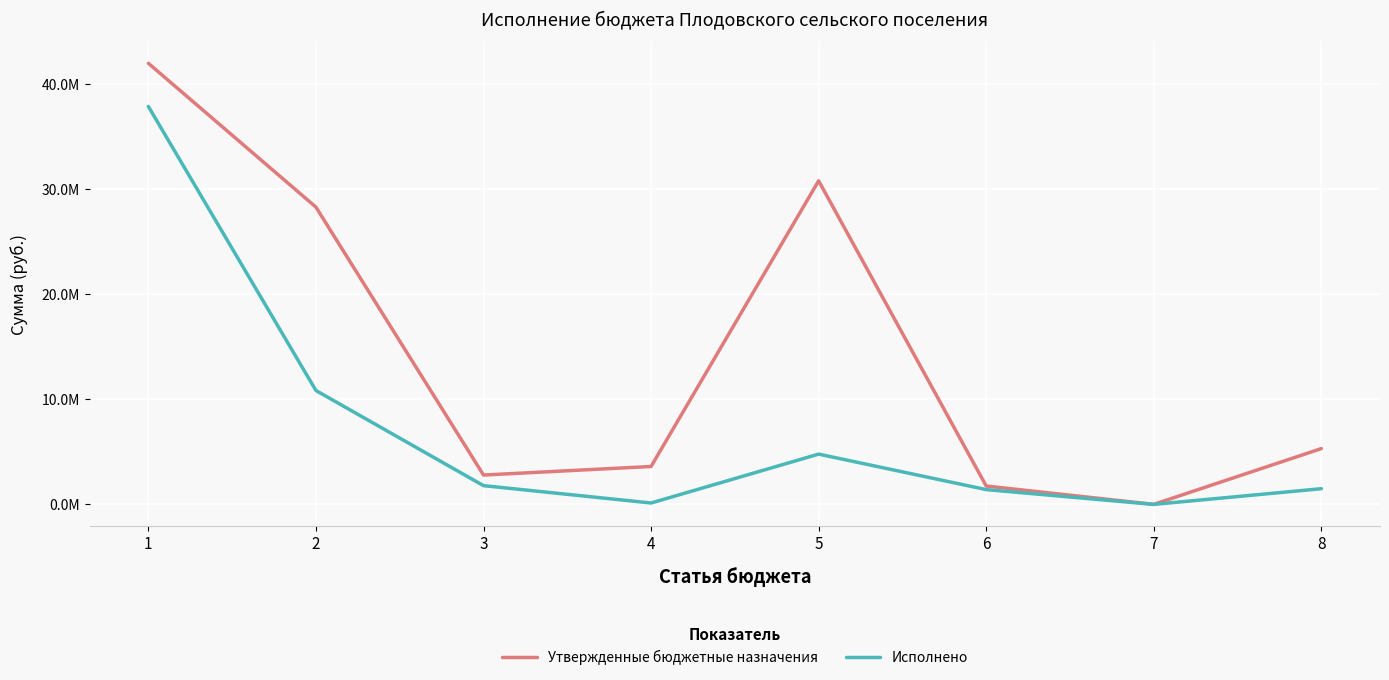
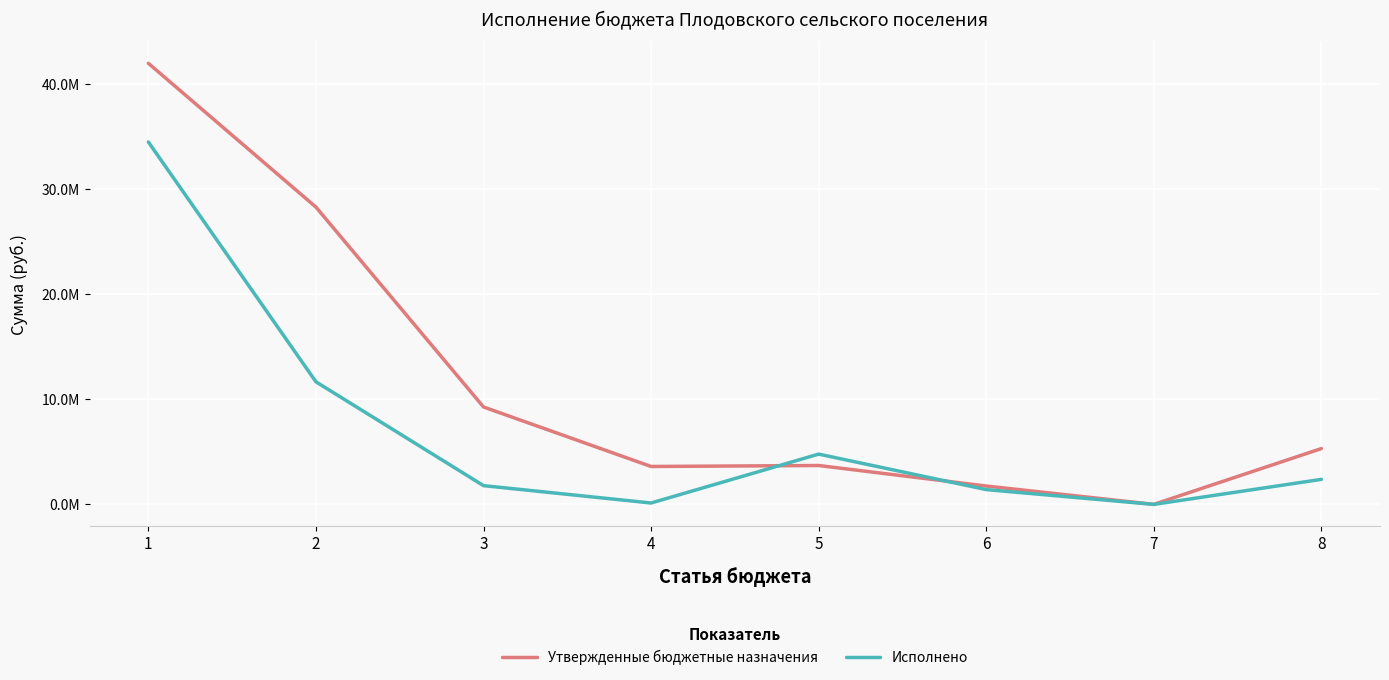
Исполнено, 1: 37900000 -> 34500000
Исполнено, 2: 10800000 -> 11700000
Утвержденные бюджетные назначения, 3: 2800000 -> 9300000
Утвержденные бюджетные назначения, 5: 30800000 -> 3700000
Исполнено, 8: 1500000 -> 2400000
